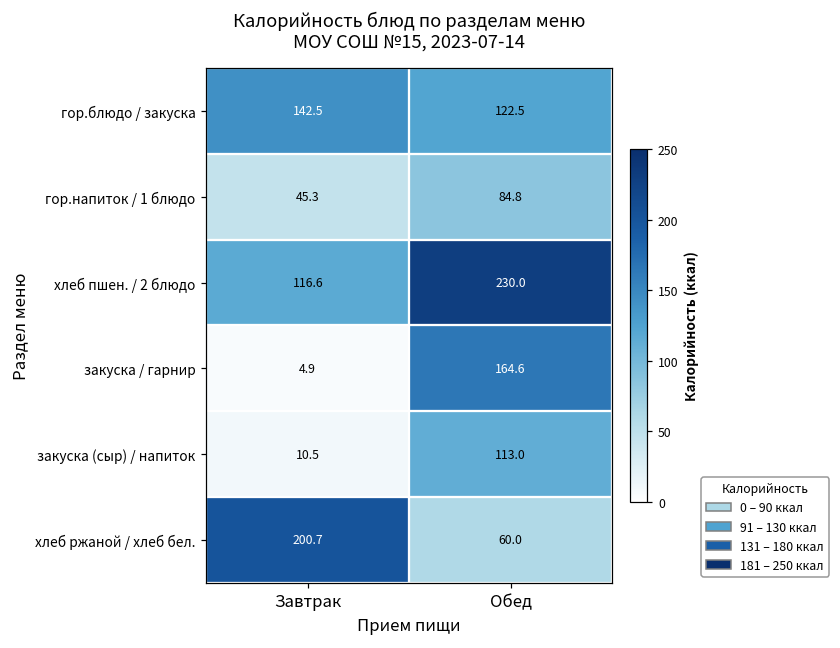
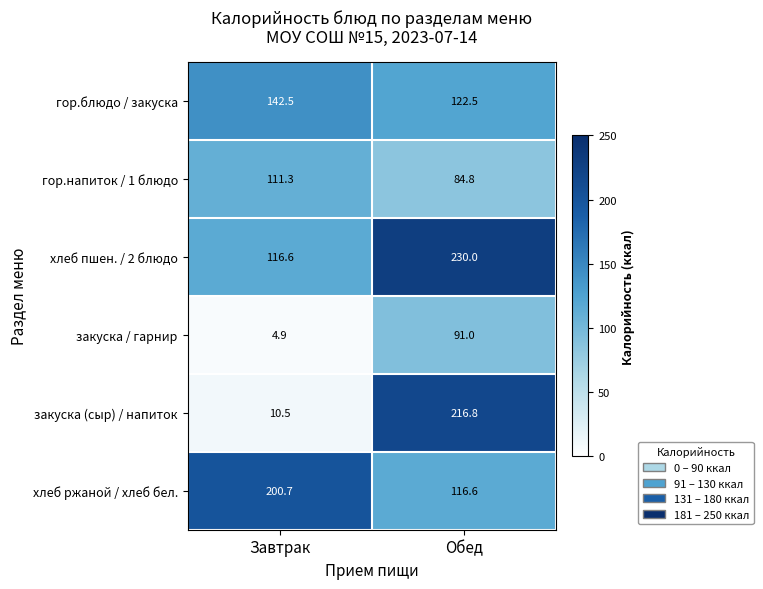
гор.напиток / 1 блюдо, Завтрак: 45.3 -> 111.3
закуска / гарнир, Обед: 164.6 -> 91.0
закуска (сыр) / напиток, Обед: 113.0 -> 216.8
хлеб ржаной / хлеб бел., Обед: 60.0 -> 116.6
